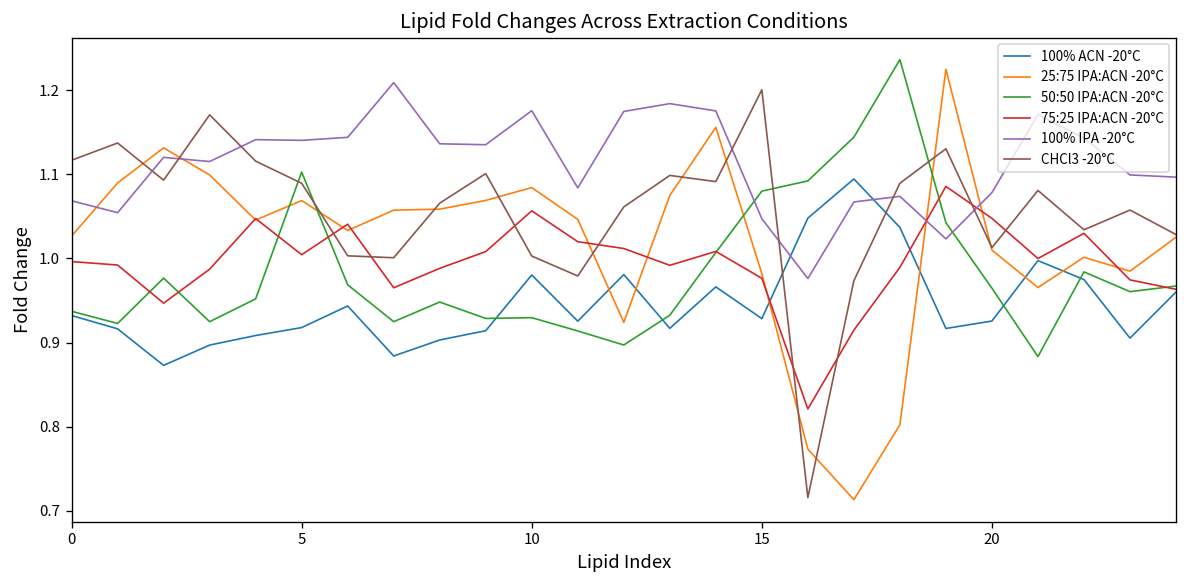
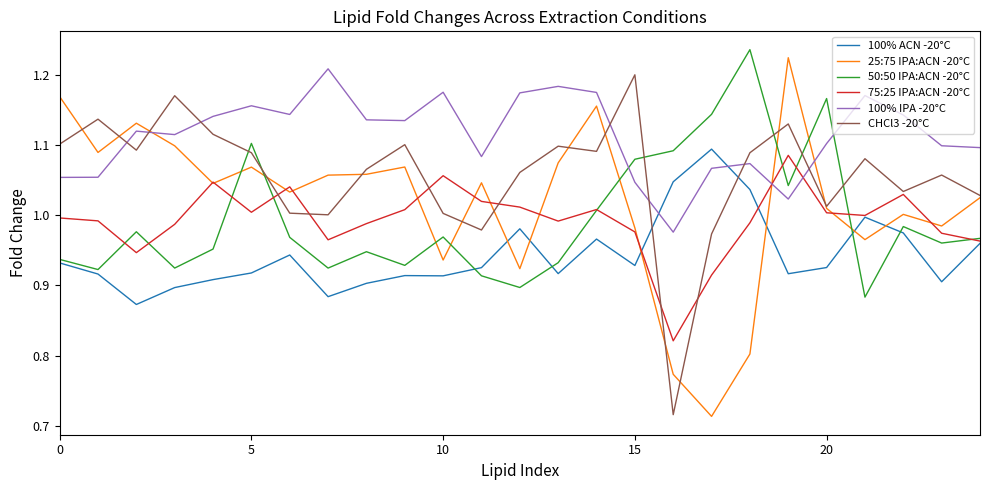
25:75 IPA:ACN -20°C, 0: 1.03 -> 1.17
100% IPA -20°C, 0: 1.07 -> 1.05
CHCl3 -20°C, 0: 1.12 -> 1.10
100% IPA -20°C, 5: 1.14 -> 1.16
100% ACN -20°C, 10: 0.98 -> 0.91
25:75 IPA:ACN -20°C, 10: 1.08 -> 0.94
50:50 IPA:ACN -20°C, 10: 0.93 -> 0.97
50:50 IPA:ACN -20°C, 20: 0.96 -> 1.17
75:25 IPA:ACN -20°C, 20: 1.05 -> 1.00
100% IPA -20°C, 20: 1.08 -> 1.10
